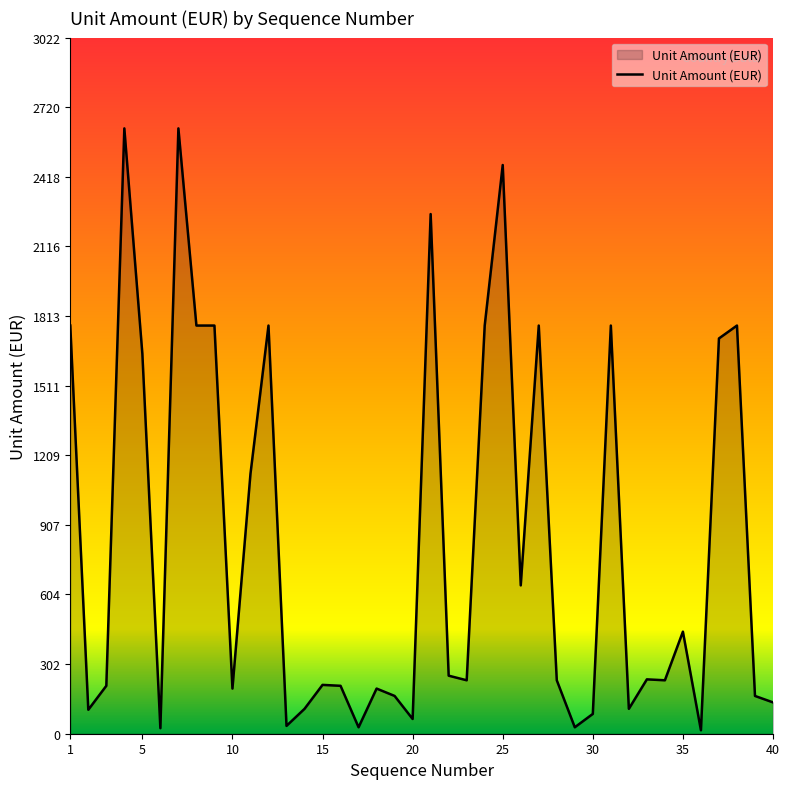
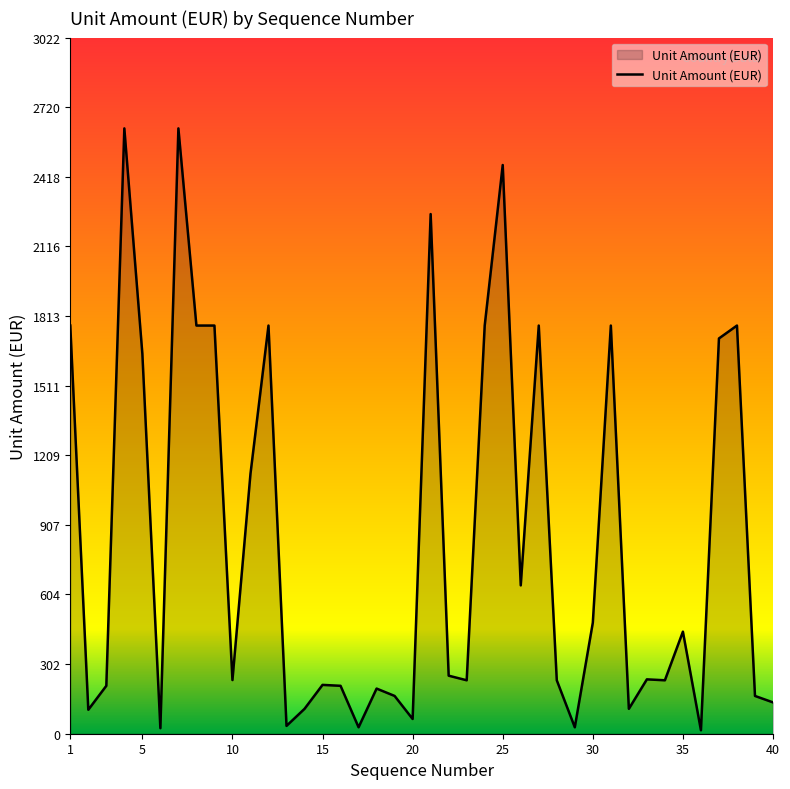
10: 200 -> 230
30: 90 -> 480
